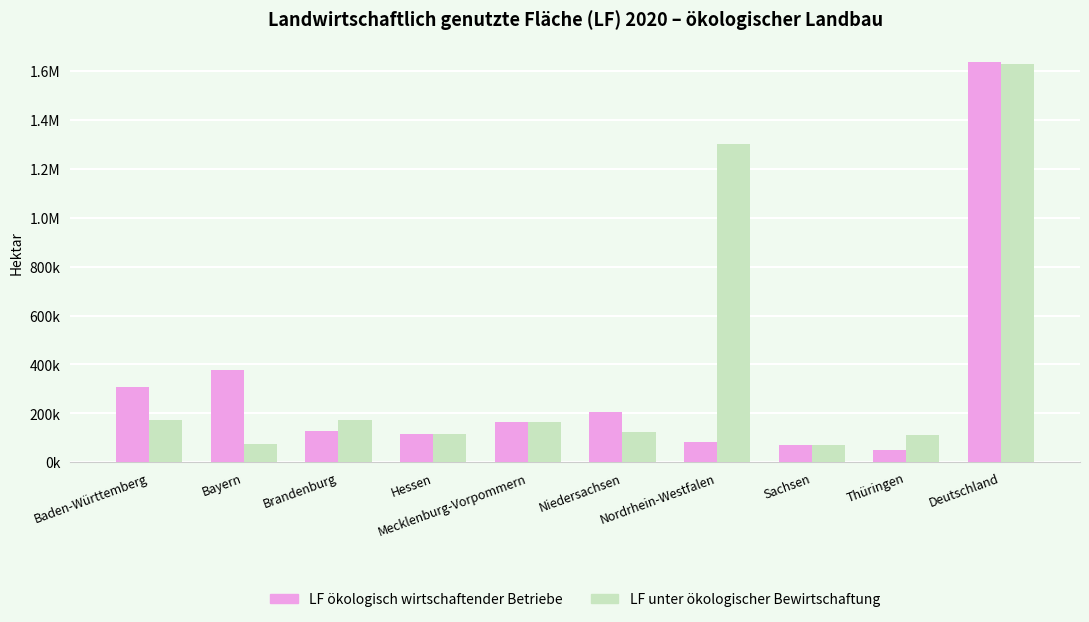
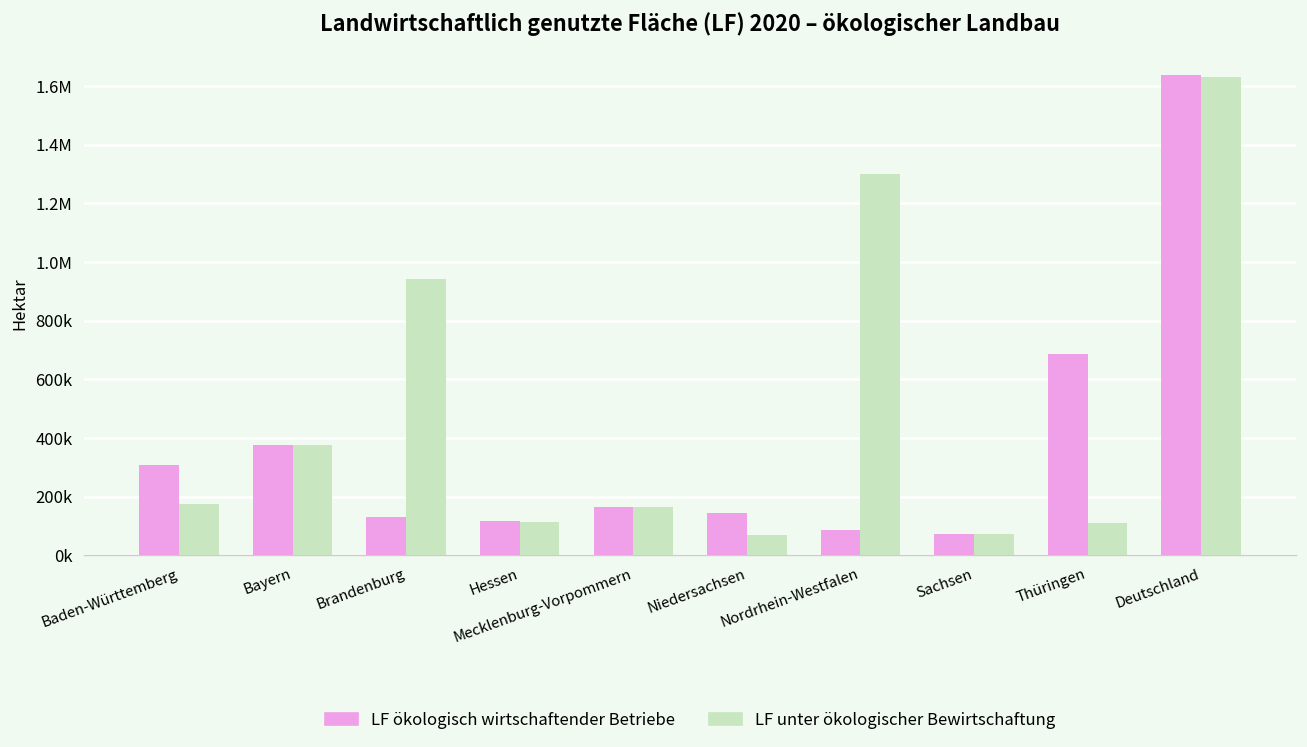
LF unter ökologischer Bewirtschaftung, Bayern: 80000 -> 370000
LF unter ökologischer Bewirtschaftung, Brandenburg: 170000 -> 940000
LF ökologisch wirtschaftender Betriebe, Niedersachsen: 200000 -> 150000
LF unter ökologischer Bewirtschaftung, Niedersachsen: 120000 -> 70000
LF ökologisch wirtschaftender Betriebe, Thüringen: 50000 -> 690000
